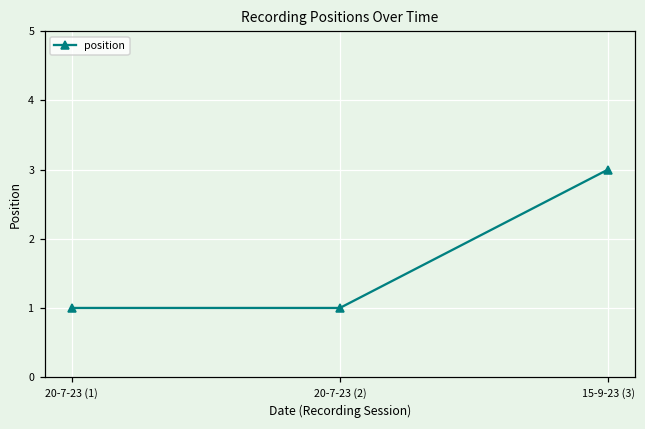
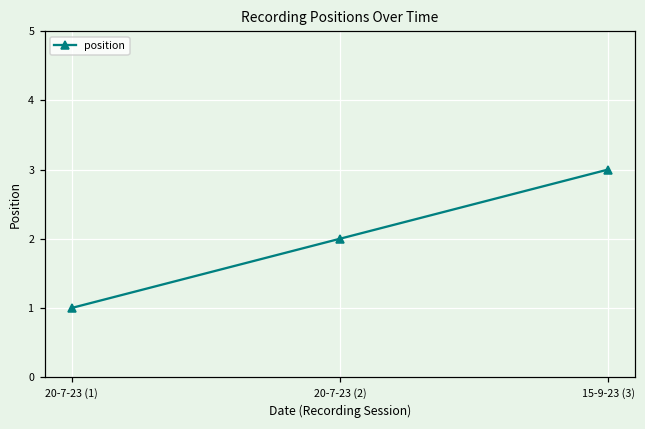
20-7-23 (2): 1 -> 2
